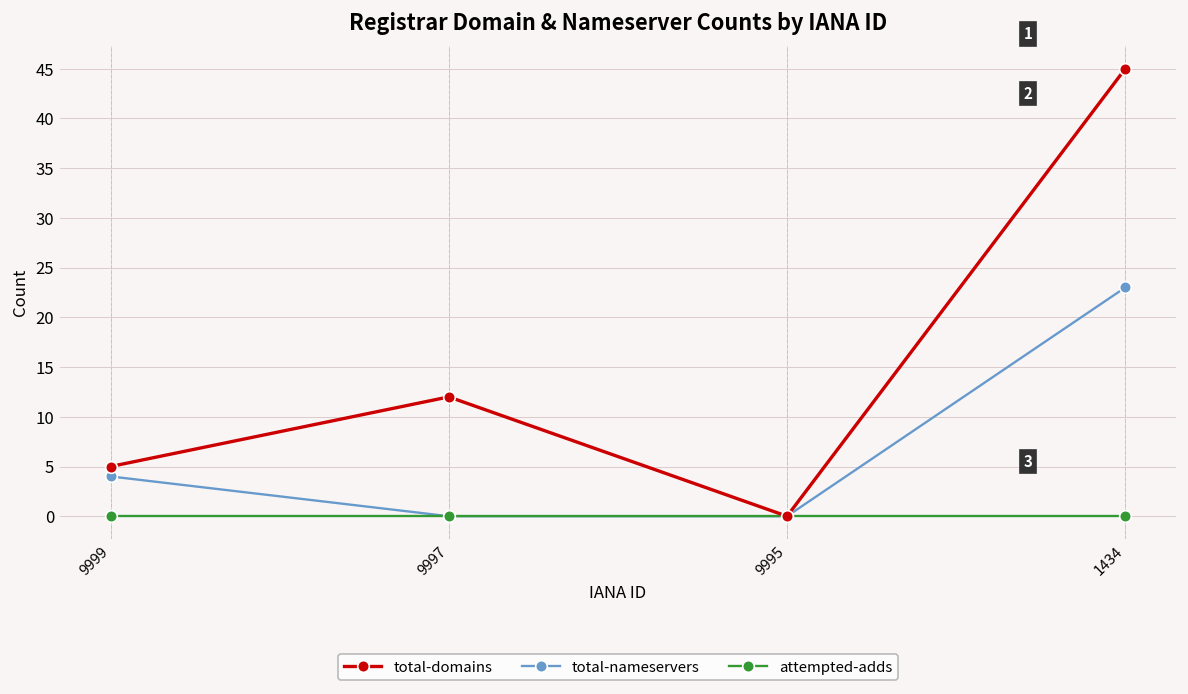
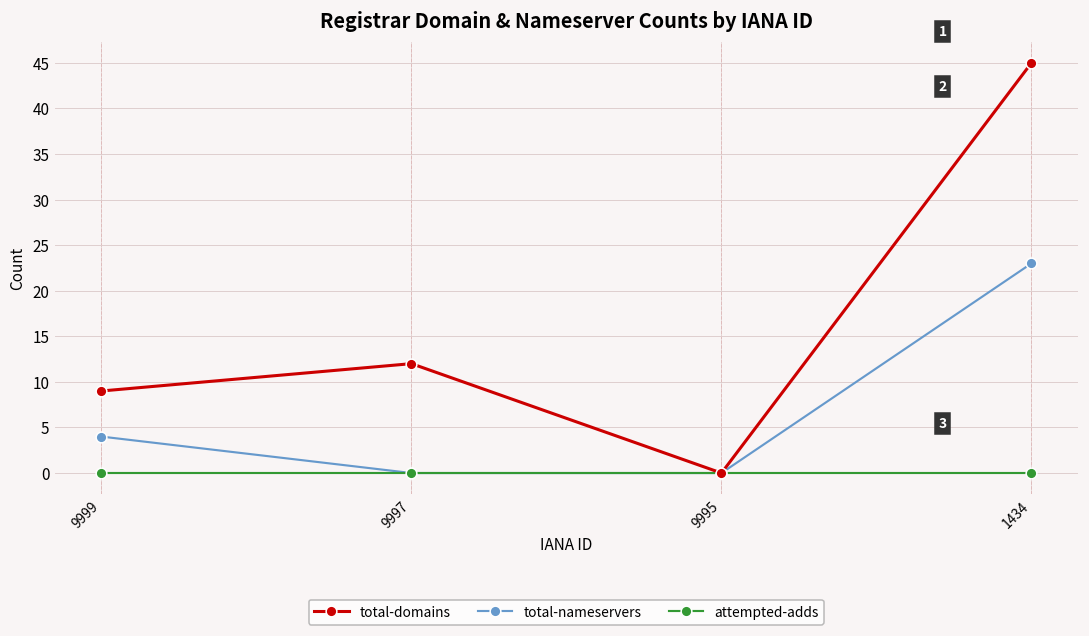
total-domains, 9999: 5 -> 9
